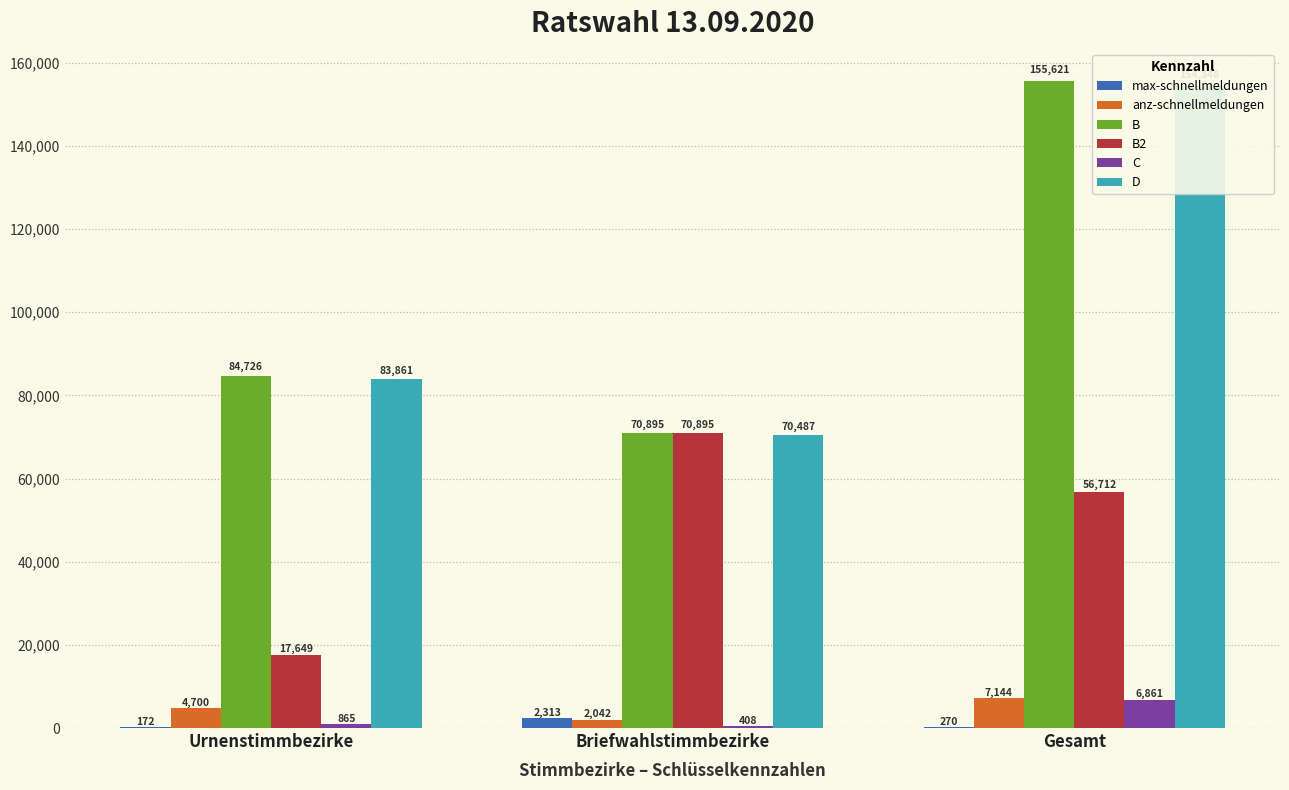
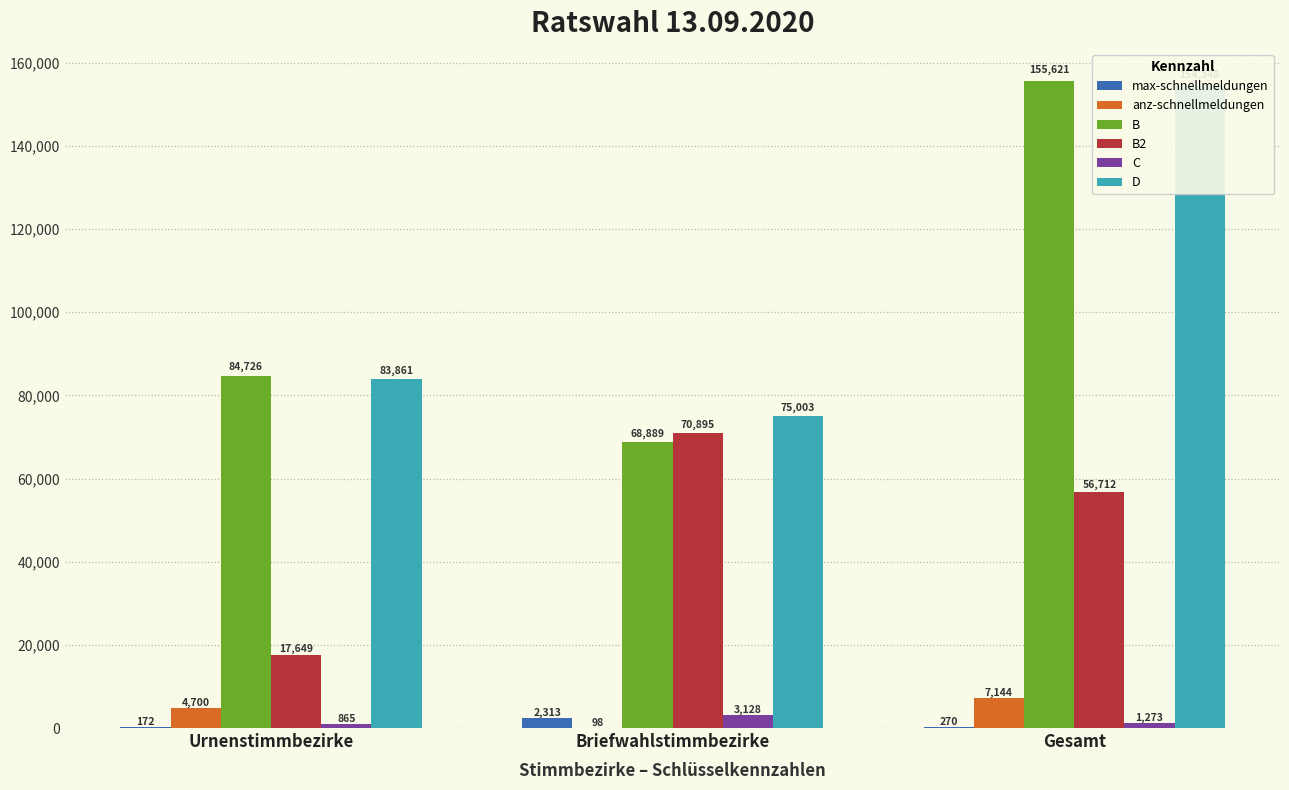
anz-schnellmeldungen, Briefwahlstimmbezirke: 2,042 -> 98
B, Briefwahlstimmbezirke: 70,895 -> 68,889
C, Briefwahlstimmbezirke: 408 -> 3,128
D, Briefwahlstimmbezirke: 70,487 -> 75,003
C, Gesamt: 6,861 -> 1,273
